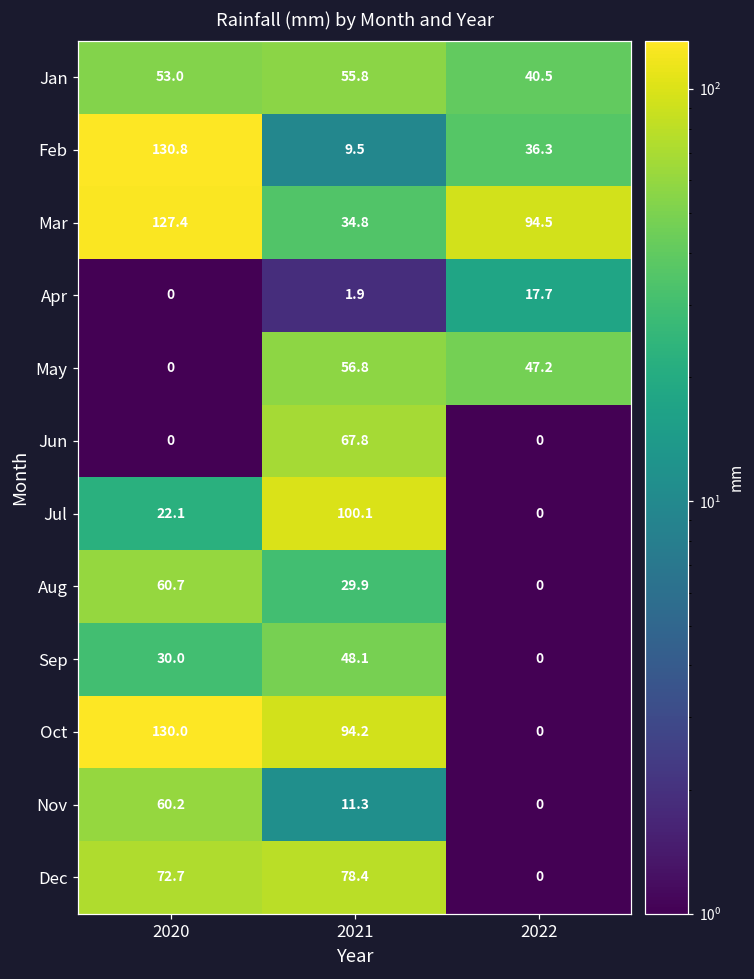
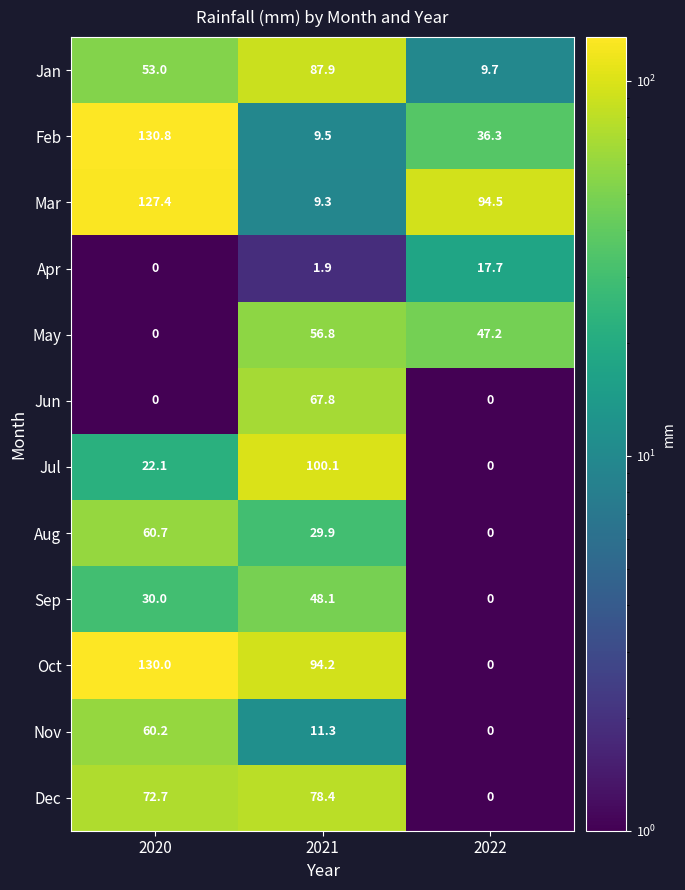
Jan, 2021: 55.8 -> 87.9
Jan, 2022: 40.5 -> 9.7
Mar, 2021: 34.8 -> 9.3
